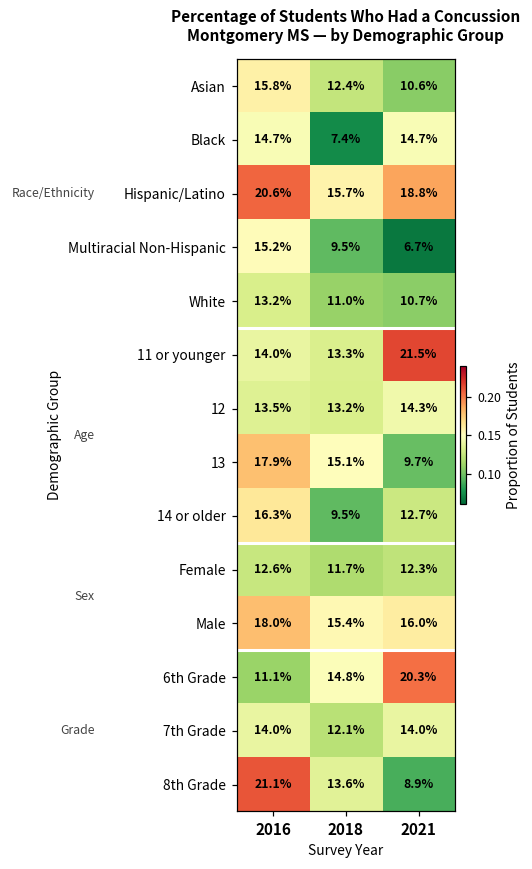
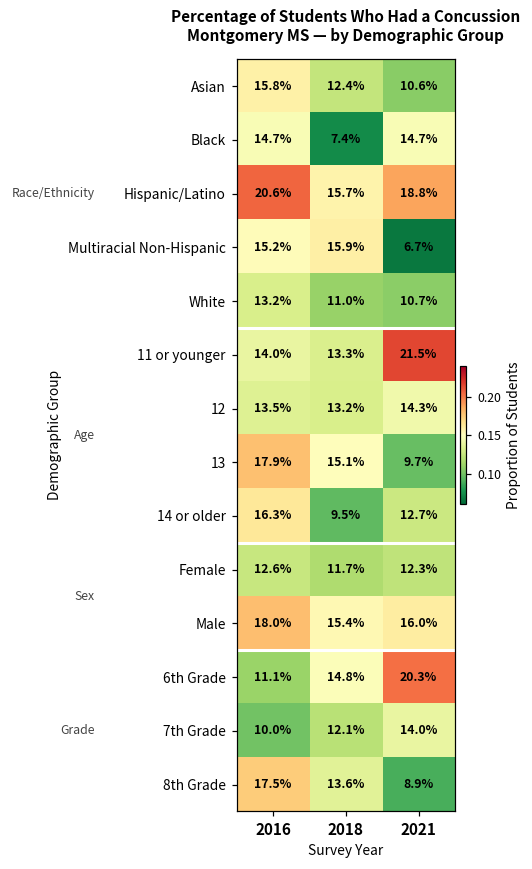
Multiracial Non-Hispanic, 2018: 9.5% -> 15.9%
7th Grade, 2016: 14.0% -> 10.0%
8th Grade, 2016: 21.1% -> 17.5%
